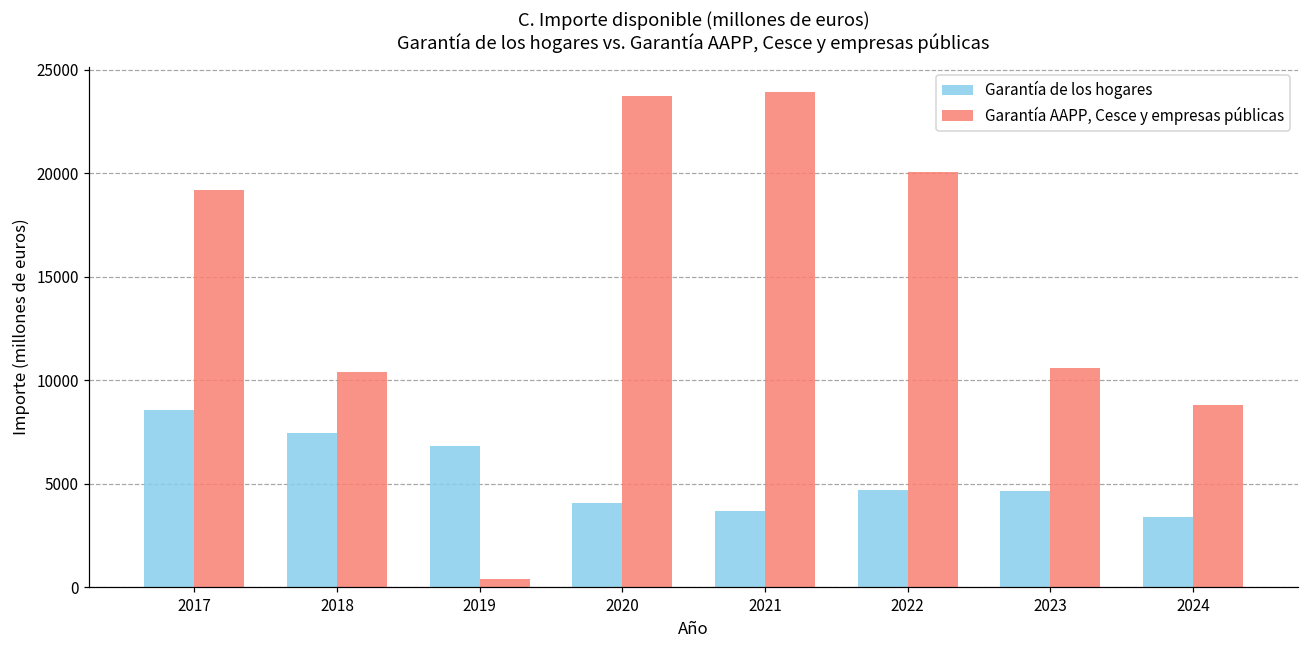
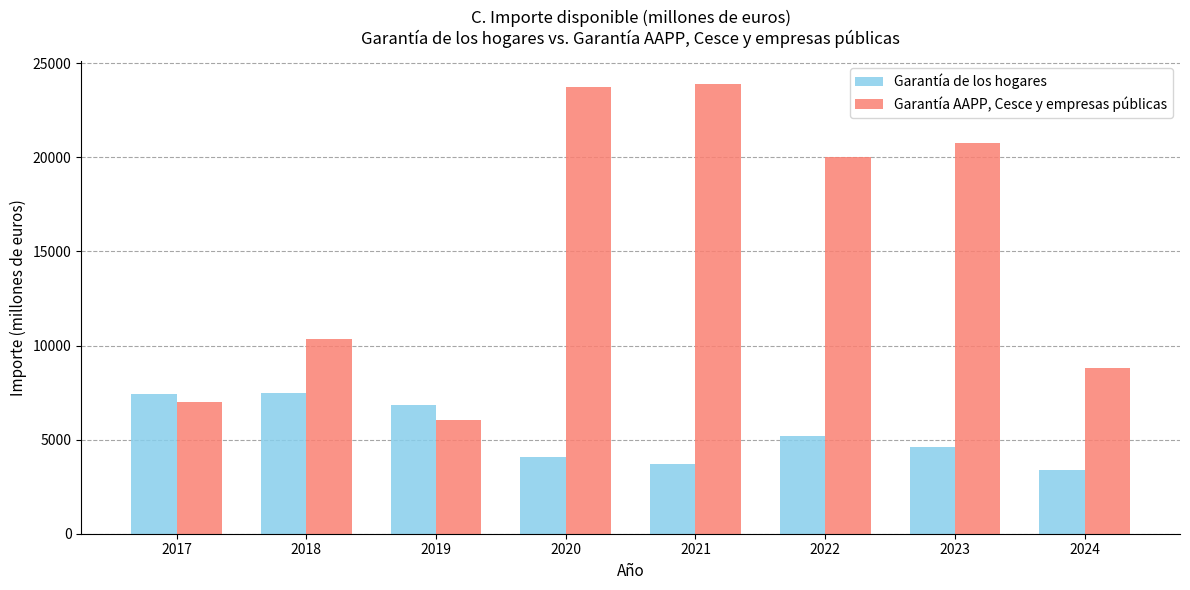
Garantía de los hogares, 2017: 8600 -> 7400
Garantía AAPP, Cesce y empresas públicas, 2017: 19200 -> 7000
Garantía AAPP, Cesce y empresas públicas, 2019: 400 -> 6100
Garantía de los hogares, 2022: 4700 -> 5200
Garantía AAPP, Cesce y empresas públicas, 2023: 10600 -> 20700
